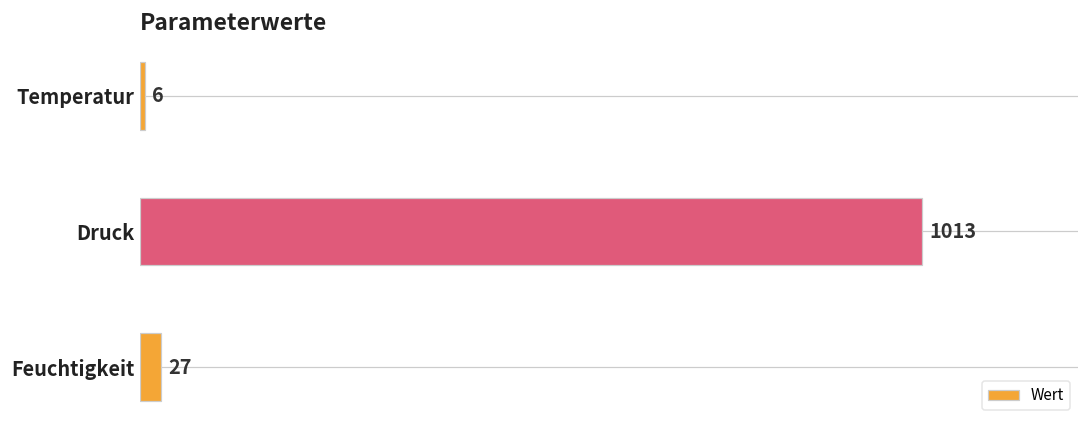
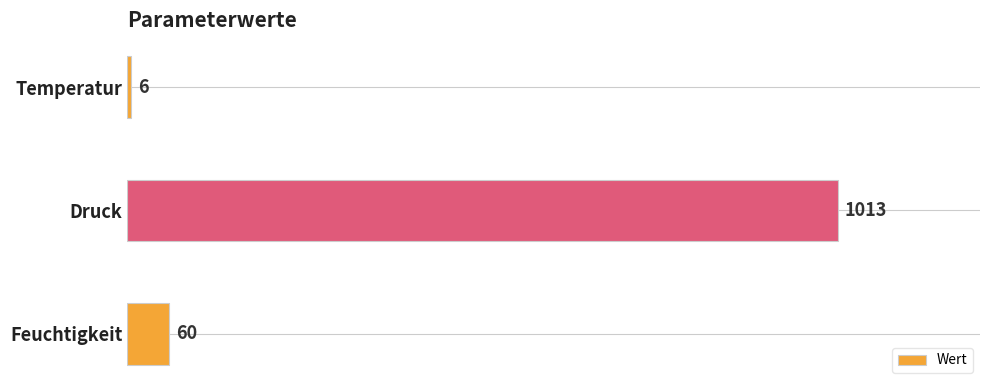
Feuchtigkeit: 27 -> 60
